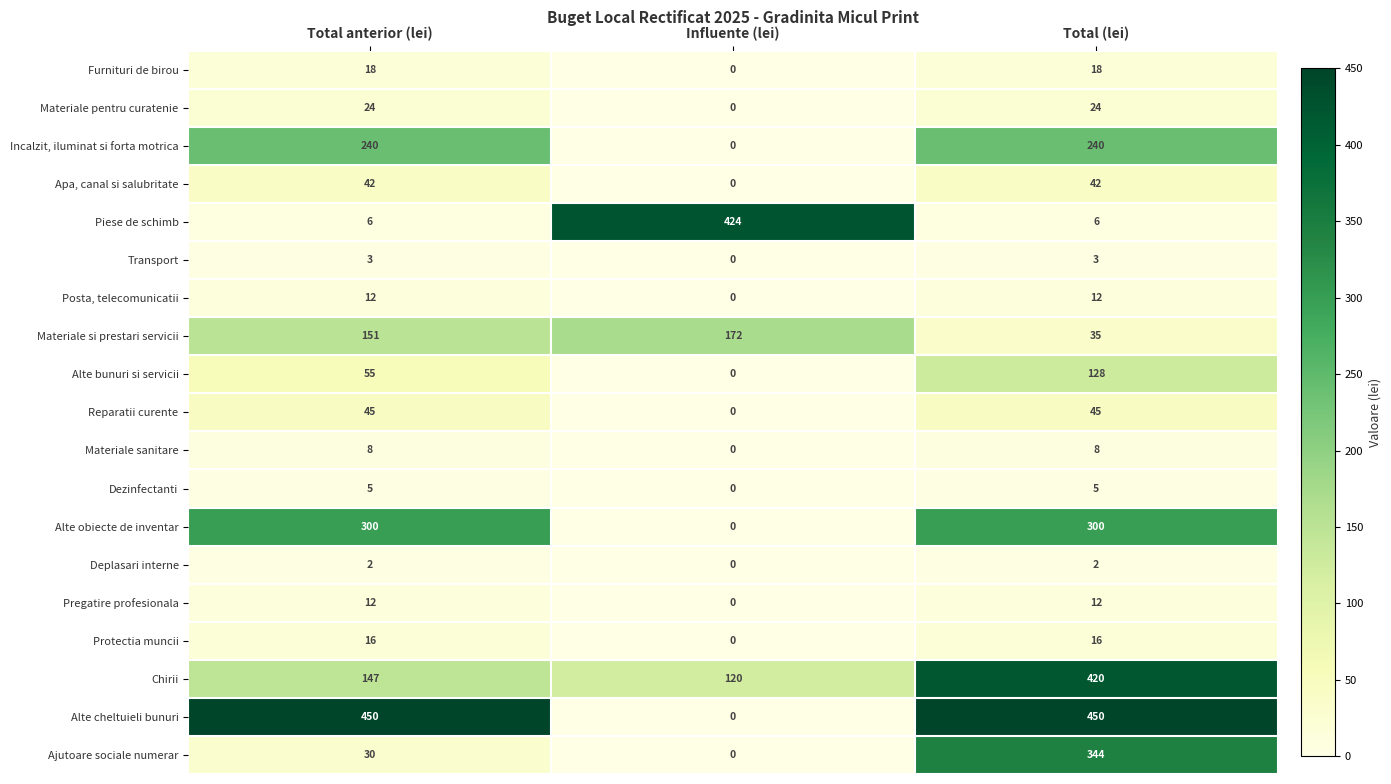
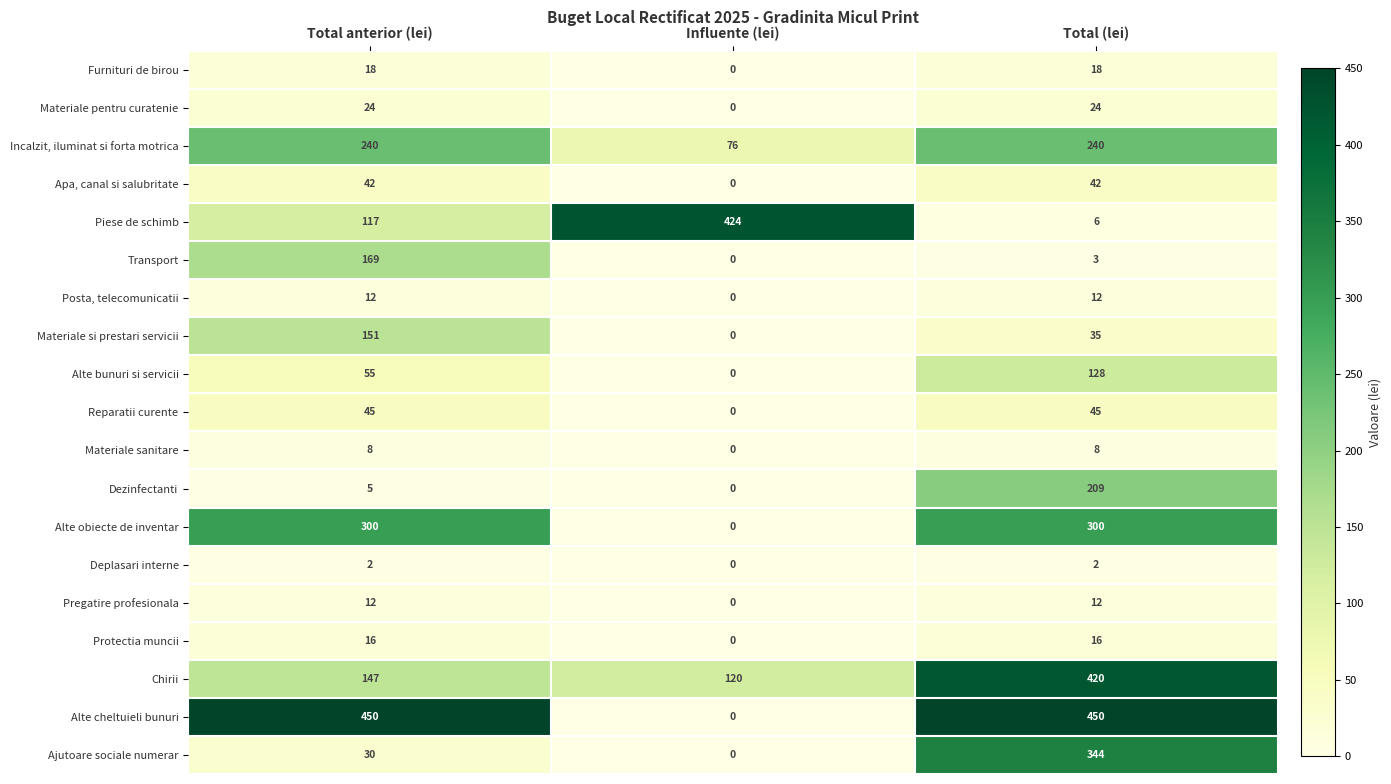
Incalzit, iluminat si forta motrica, Influente (lei): 0 -> 76
Piese de schimb, Total anterior (lei): 6 -> 117
Transport, Total anterior (lei): 3 -> 169
Materiale si prestari servicii, Influente (lei): 172 -> 0
Dezinfectanti, Total (lei): 5 -> 209
